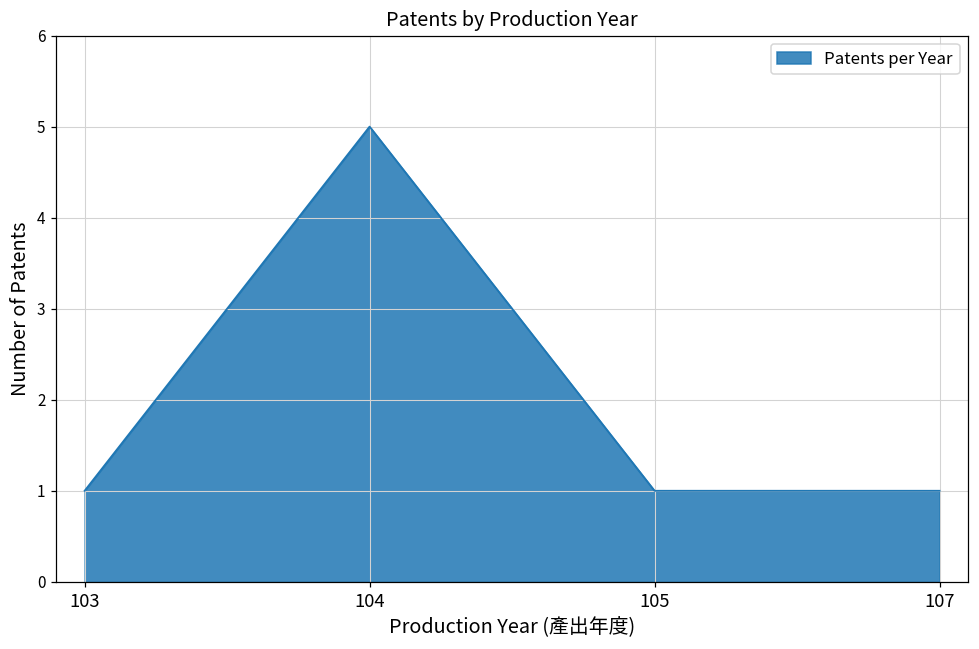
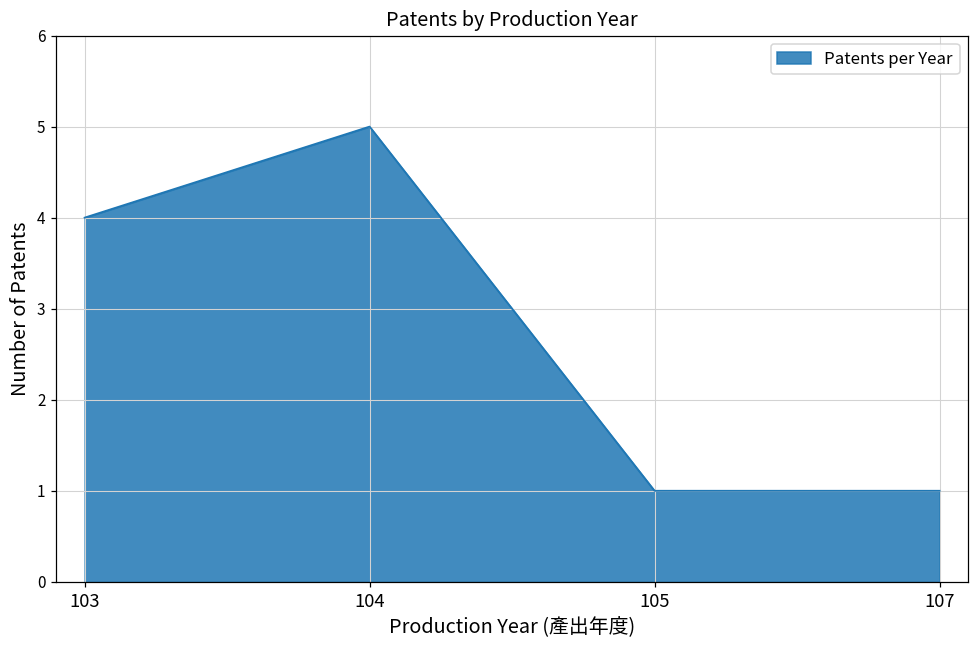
103: 1 -> 4
